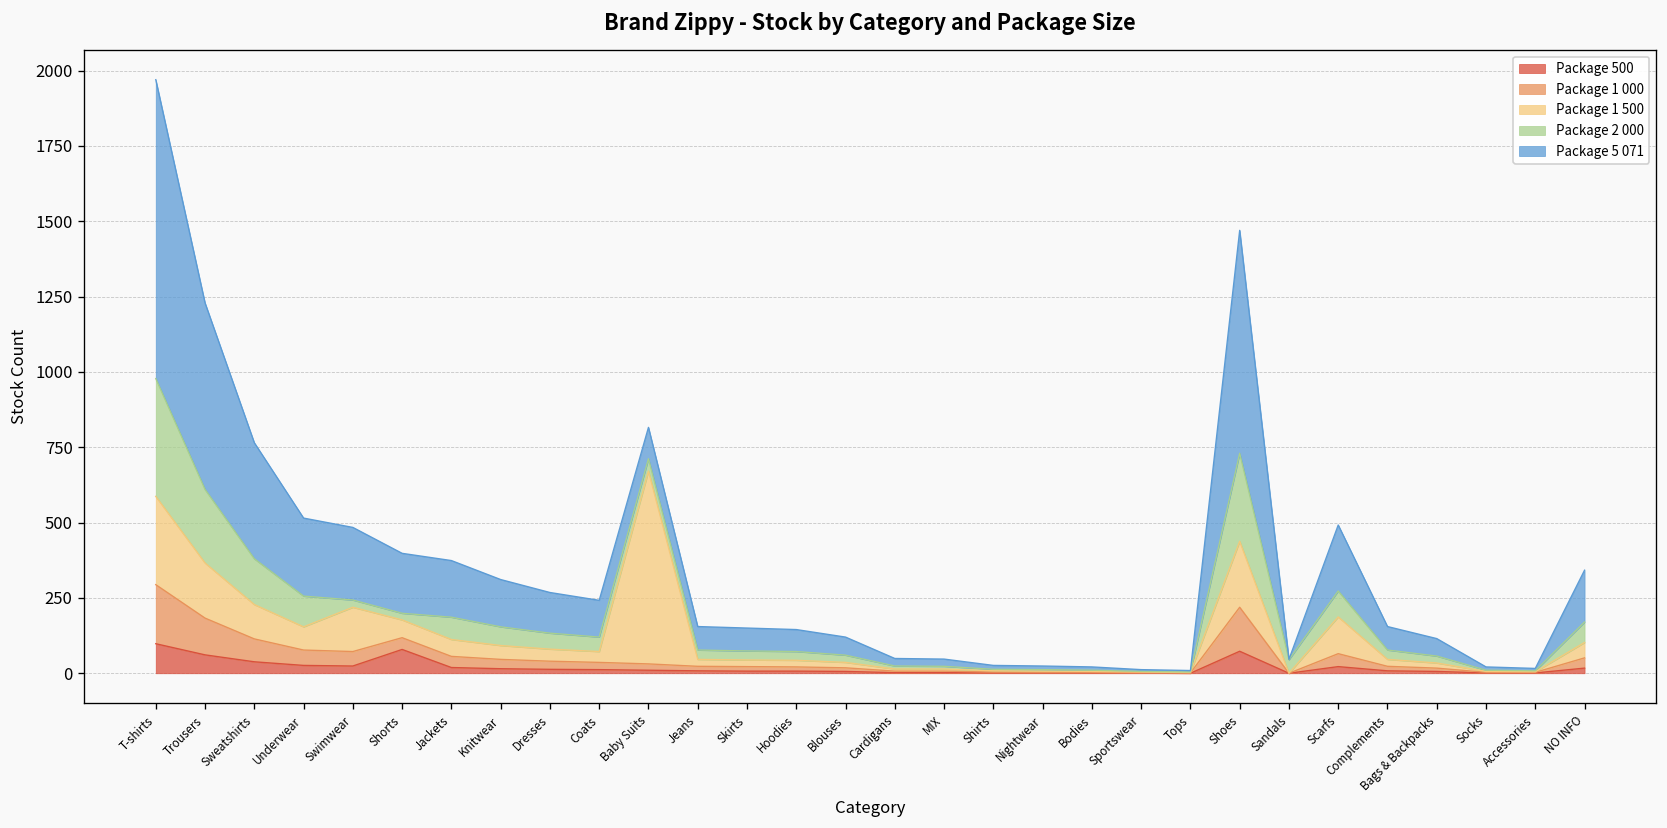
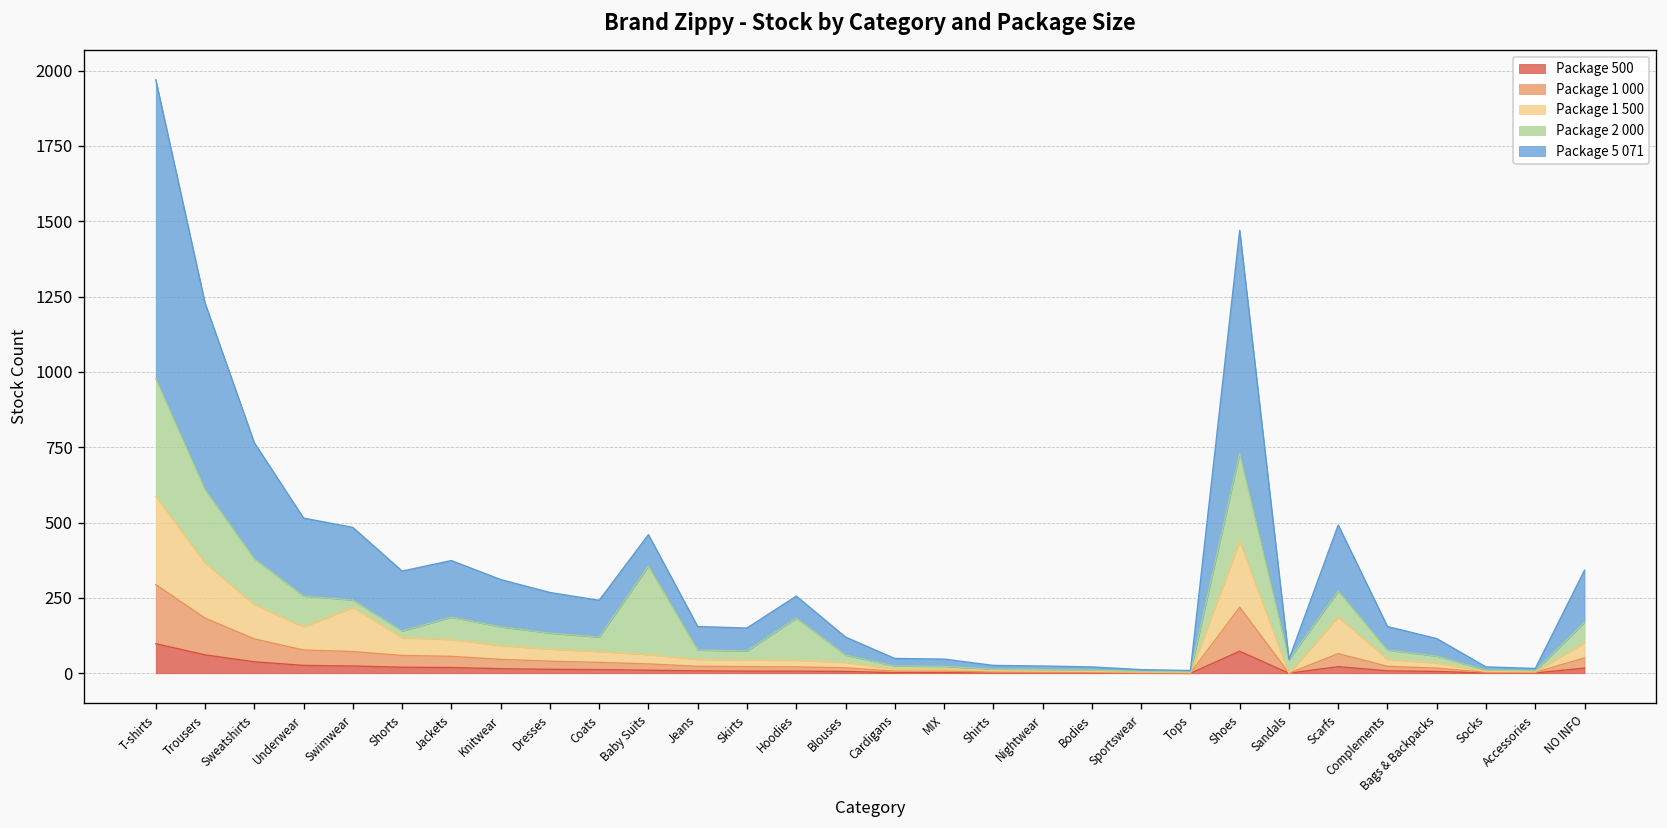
Package 500, Shorts: 80 -> 20
Package 1 500, Baby Suits: 640 -> 30
Package 2 000, Baby Suits: 40 -> 290
Package 2 000, Hoodies: 30 -> 140
